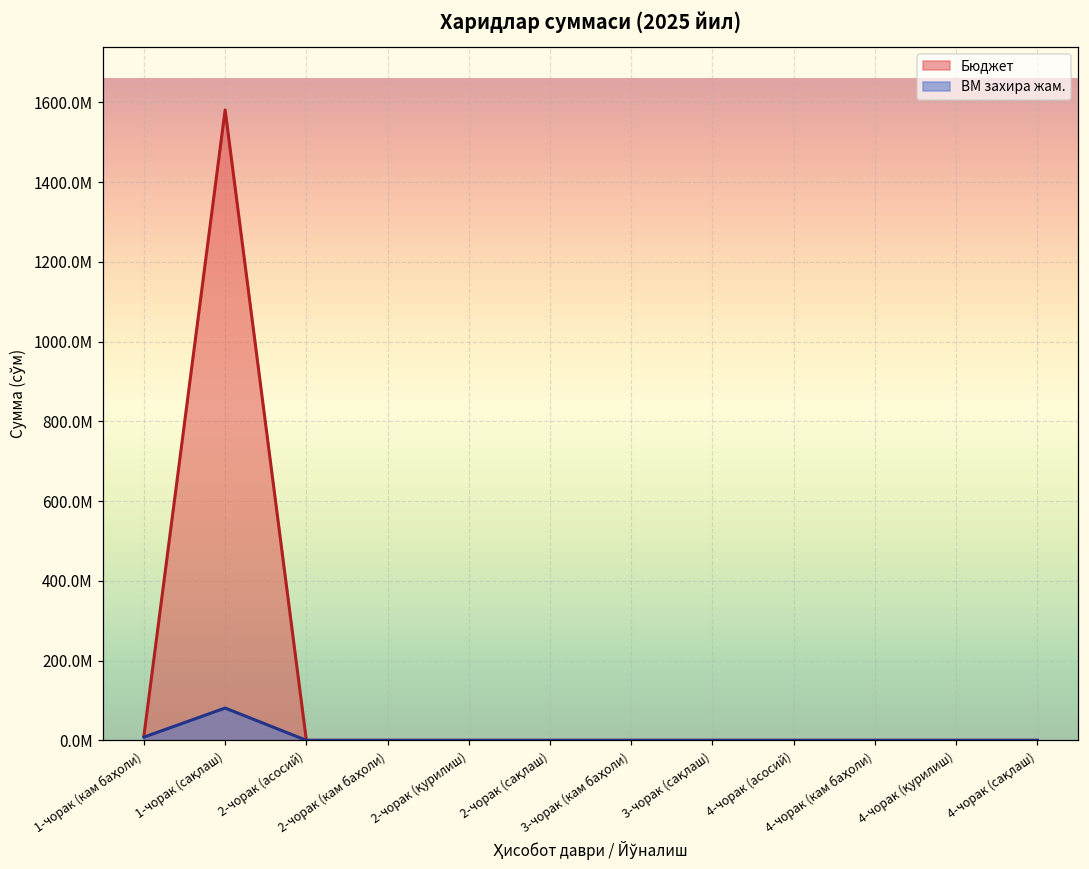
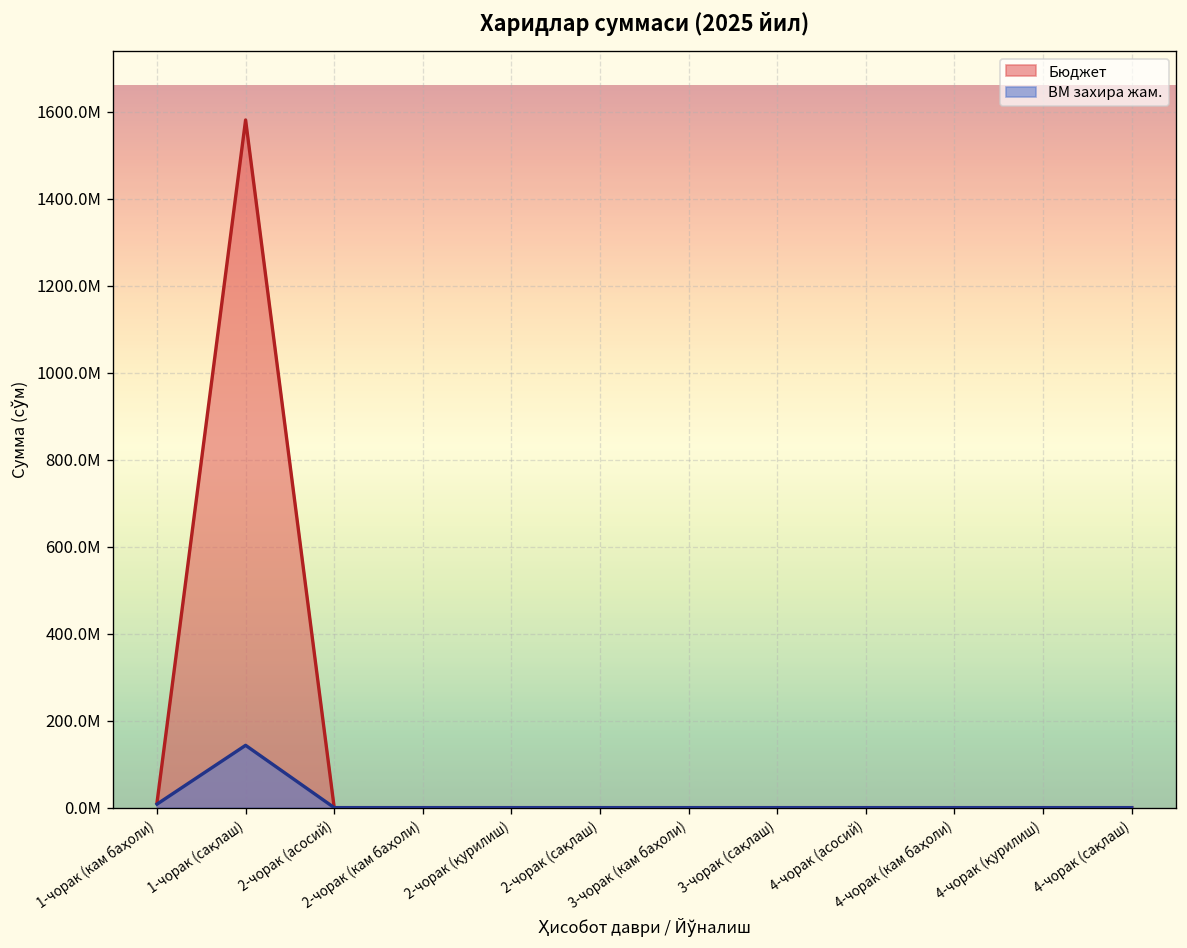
ВМ захира жам., 1-чорак (сақлаш): 80000000 -> 140000000
